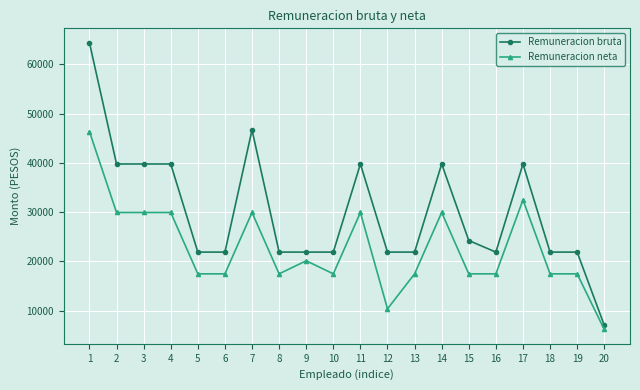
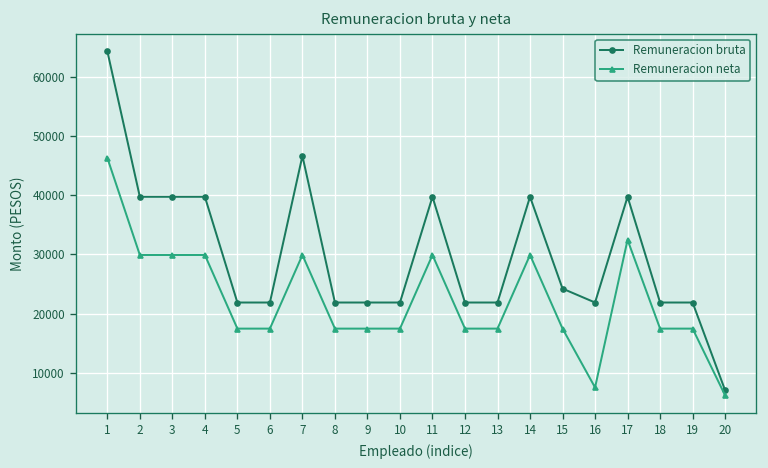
Remuneracion neta, 9: 20000 -> 17000
Remuneracion neta, 12: 10000 -> 17000
Remuneracion neta, 16: 17000 -> 8000
